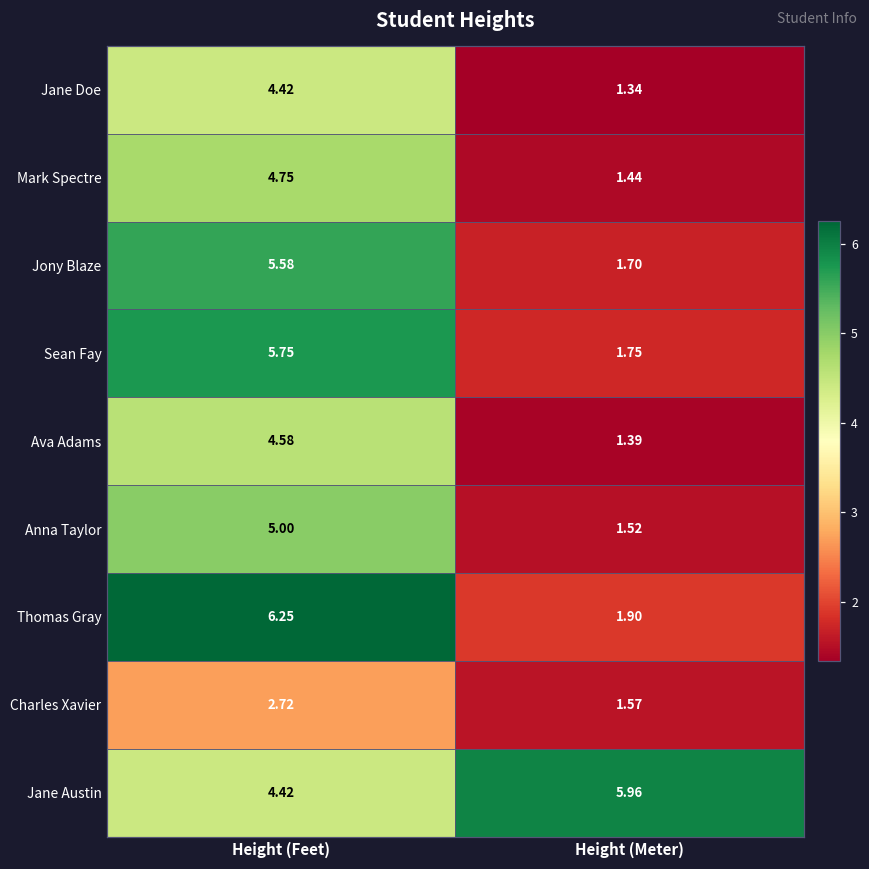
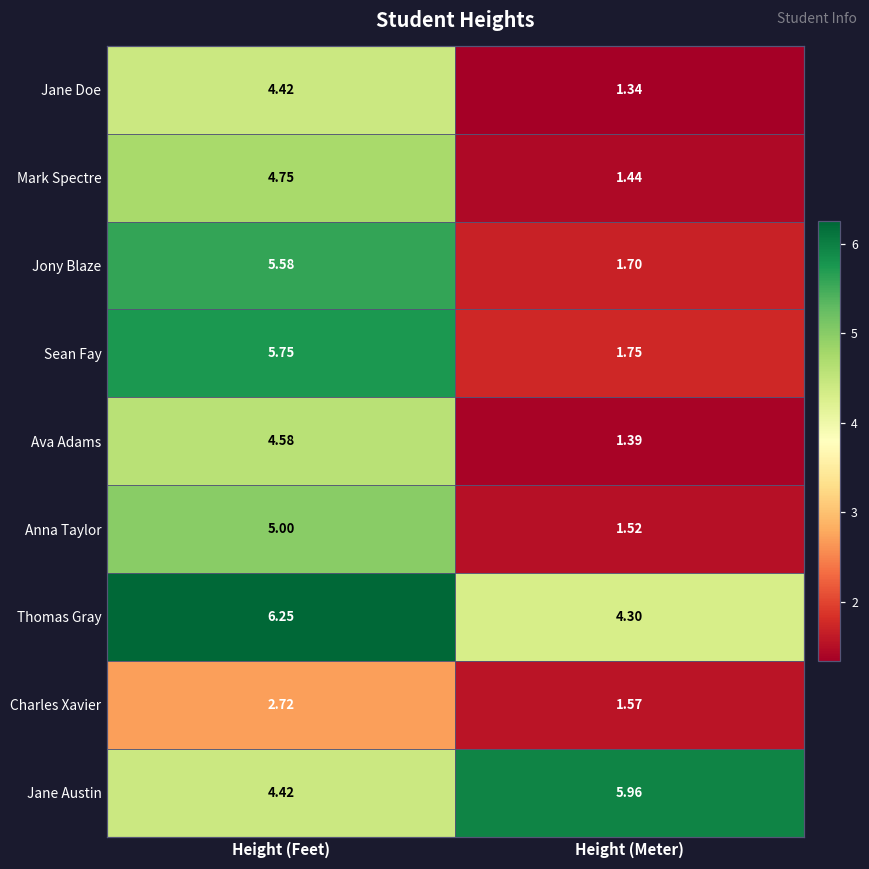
Thomas Gray, Height (Meter): 1.90 -> 4.30
